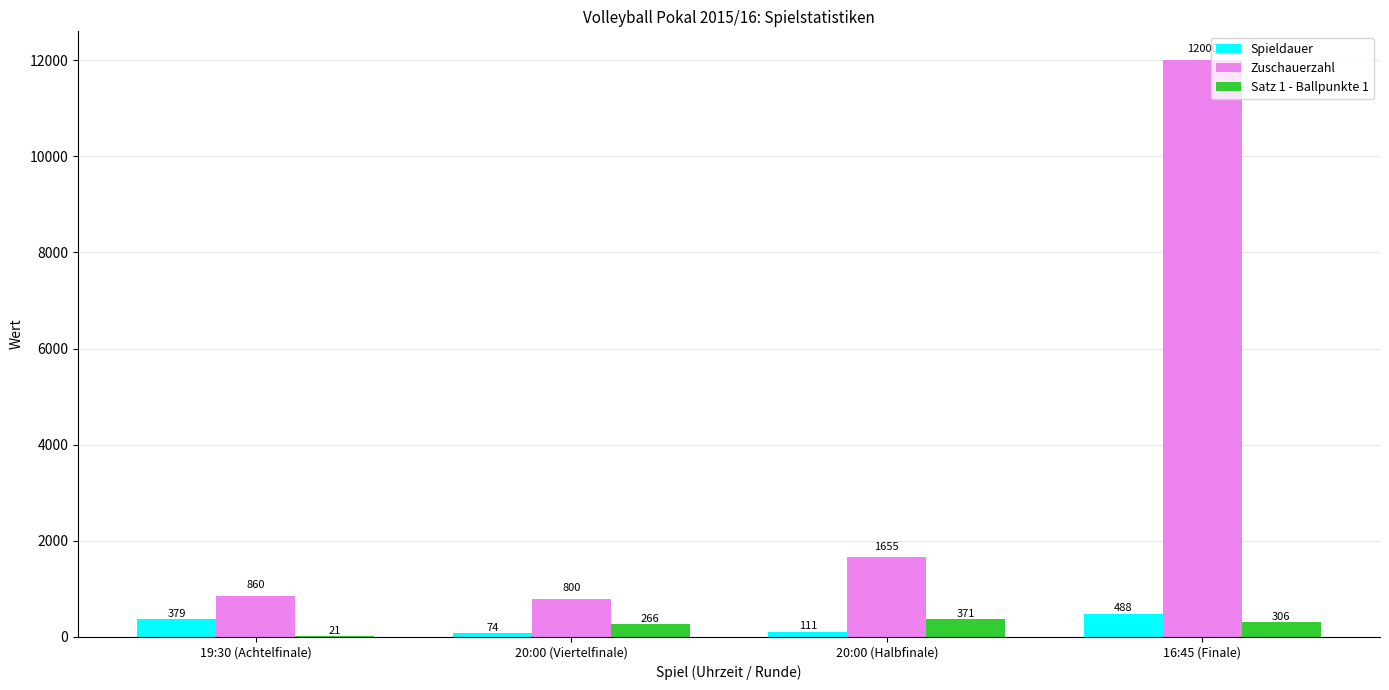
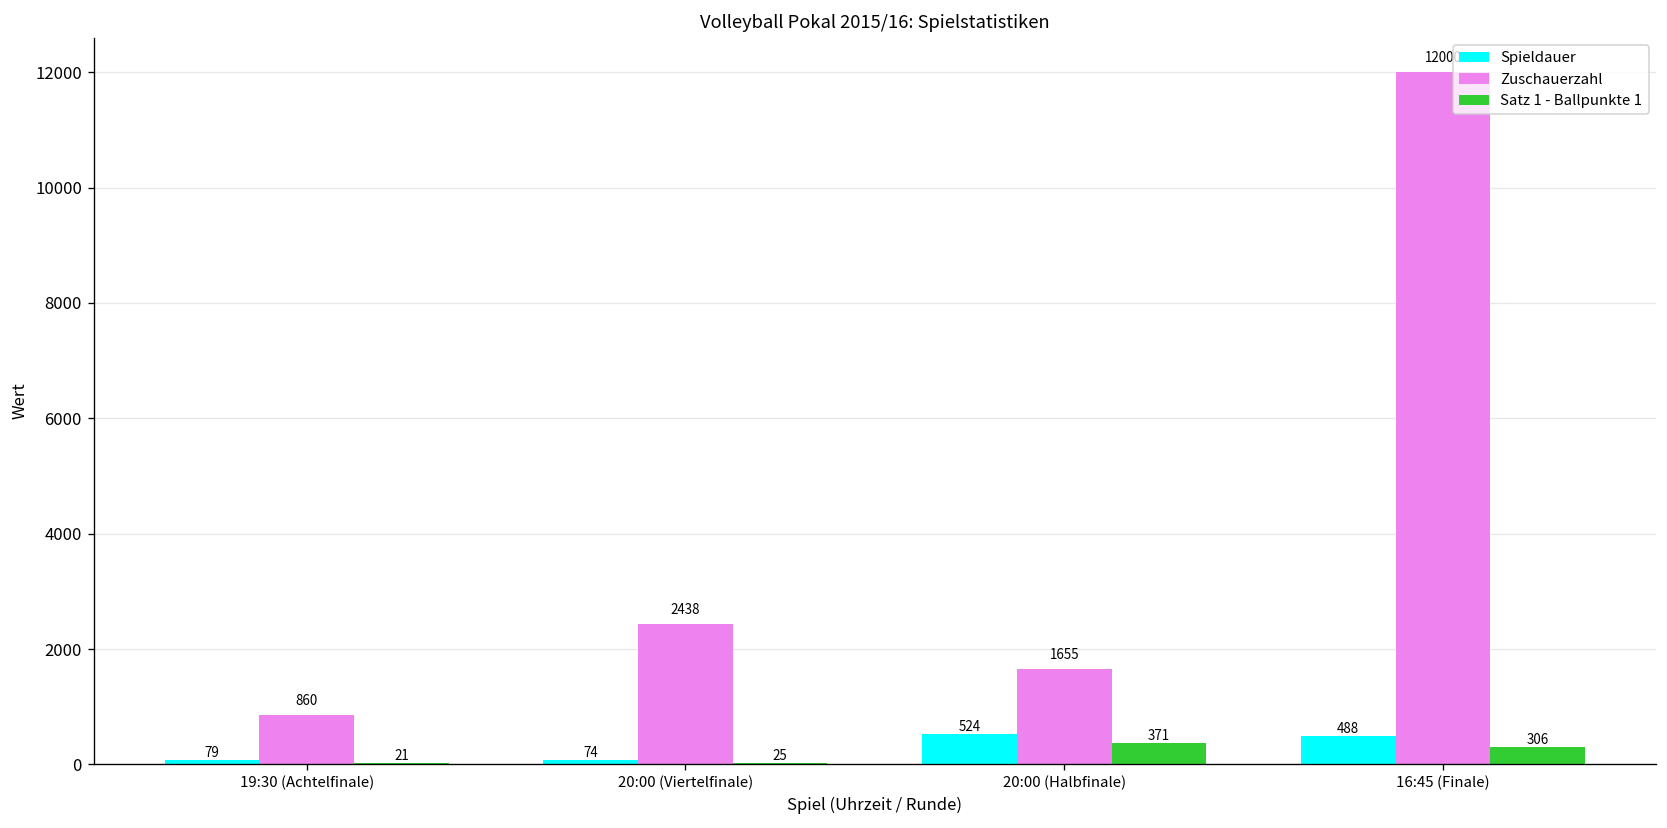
Spieldauer, 19:30 (Achtelfinale): 379 -> 79
Zuschauerzahl, 20:00 (Viertelfinale): 800 -> 2438
Satz 1 - Ballpunkte 1, 20:00 (Viertelfinale): 266 -> 25
Spieldauer, 20:00 (Halbfinale): 111 -> 524
